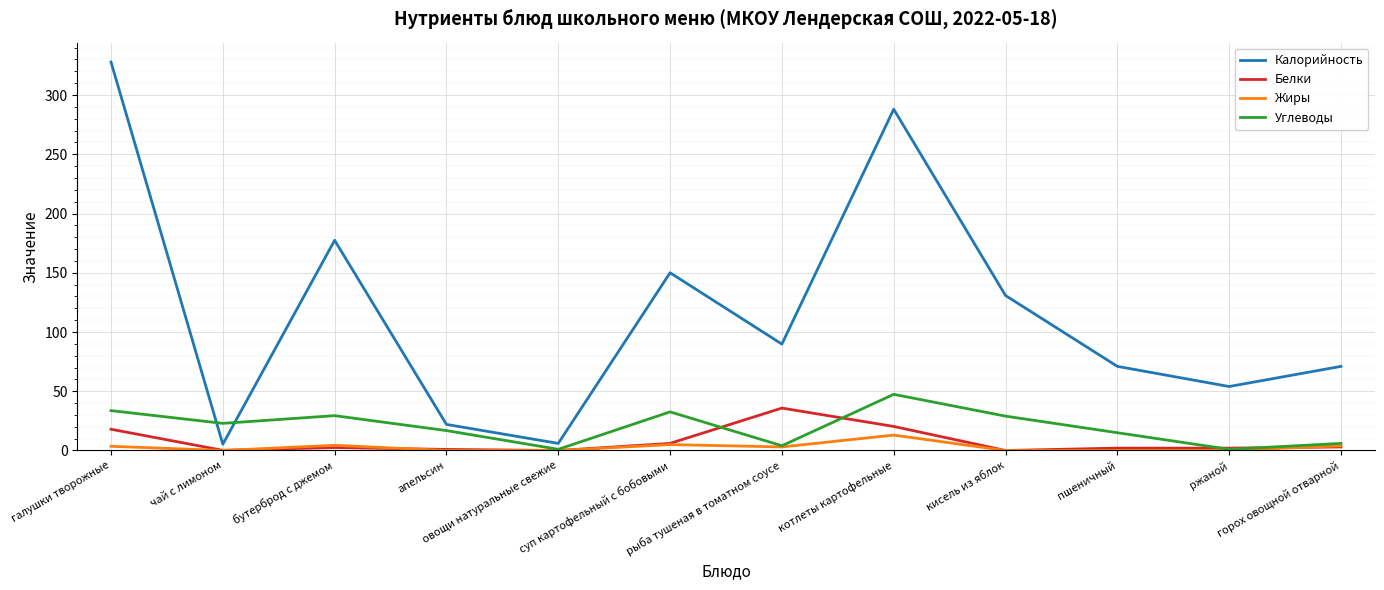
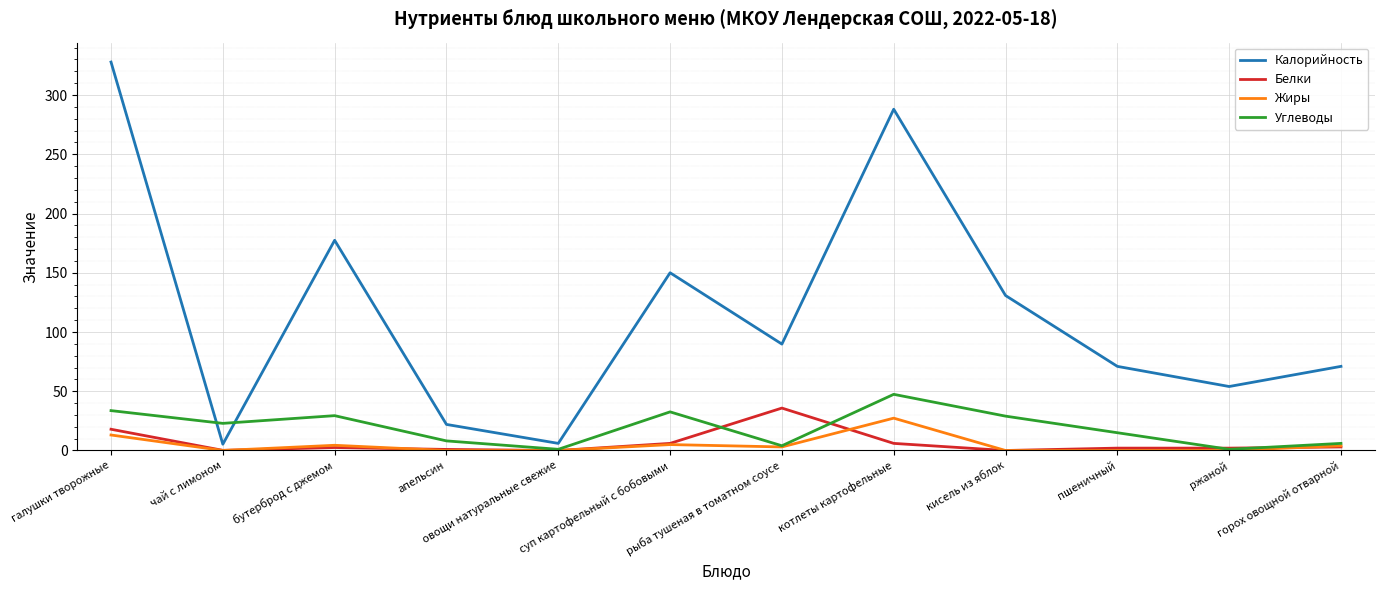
Жиры, галушки творожные: 4 -> 13
Углеводы, апельсин: 17 -> 8
Белки, котлеты картофельные: 20 -> 6
Жиры, котлеты картофельные: 13 -> 27
